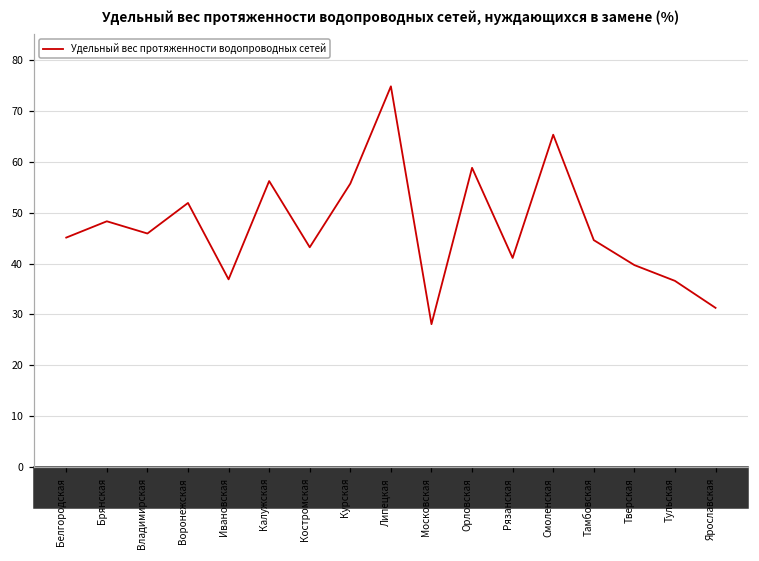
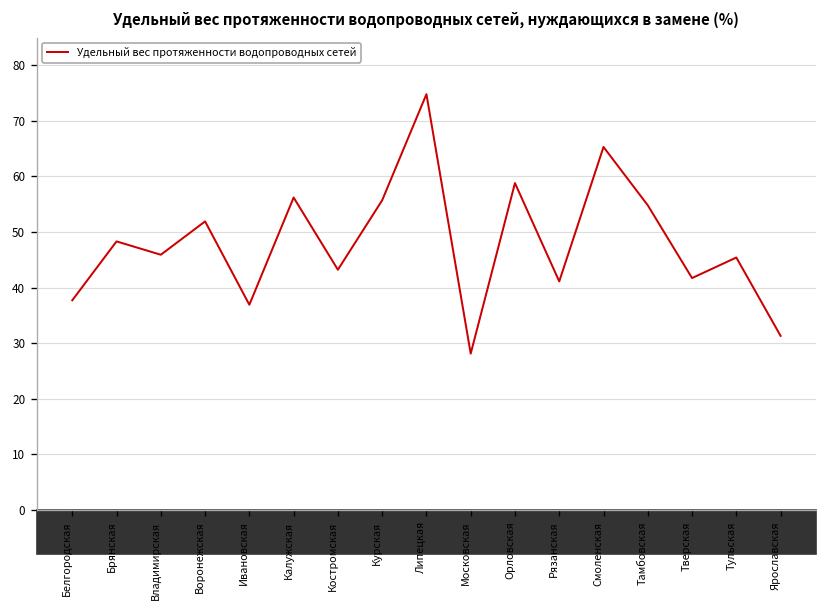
Белгородская: 45 -> 38
Тамбовская: 45 -> 55
Тверская: 40 -> 42
Тульская: 37 -> 45
